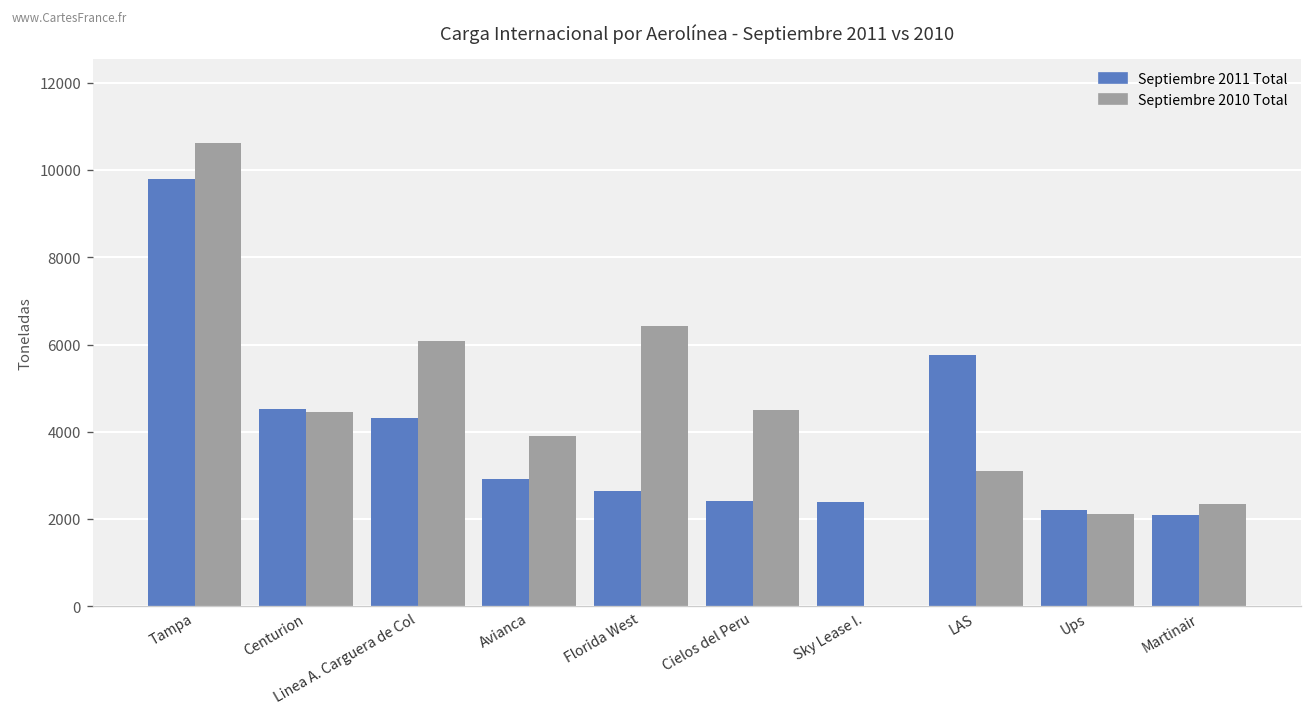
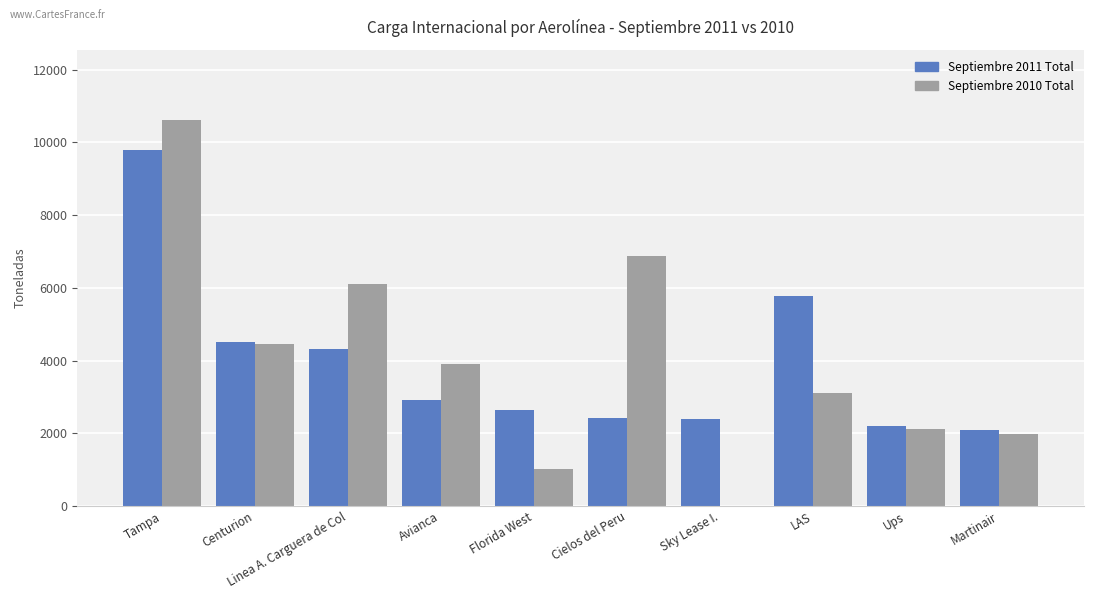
Septiembre 2010 Total, Florida West: 6400 -> 1000
Septiembre 2010 Total, Cielos del Peru: 4500 -> 6900
Septiembre 2010 Total, Martinair: 2400 -> 2000
